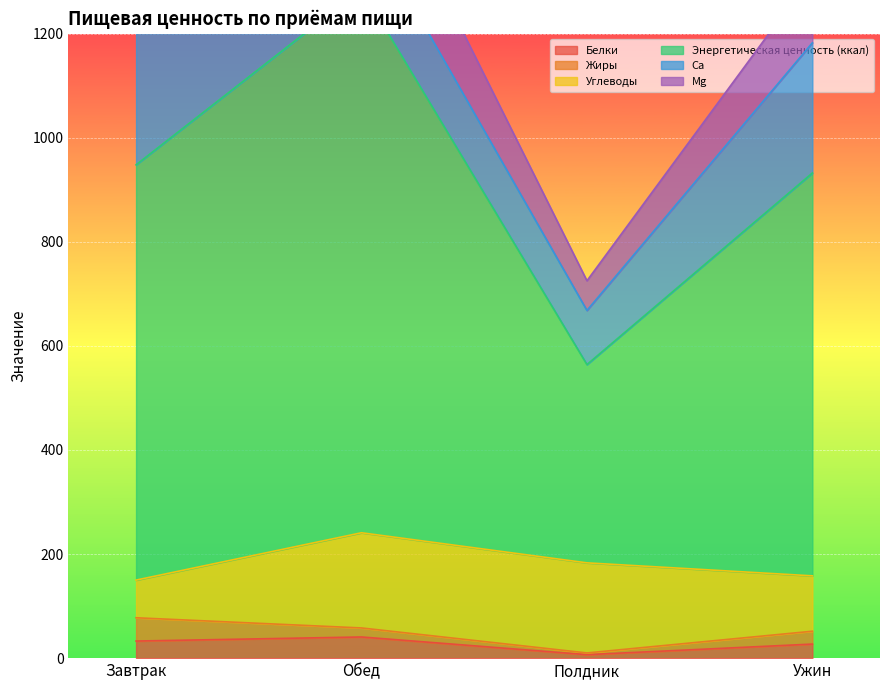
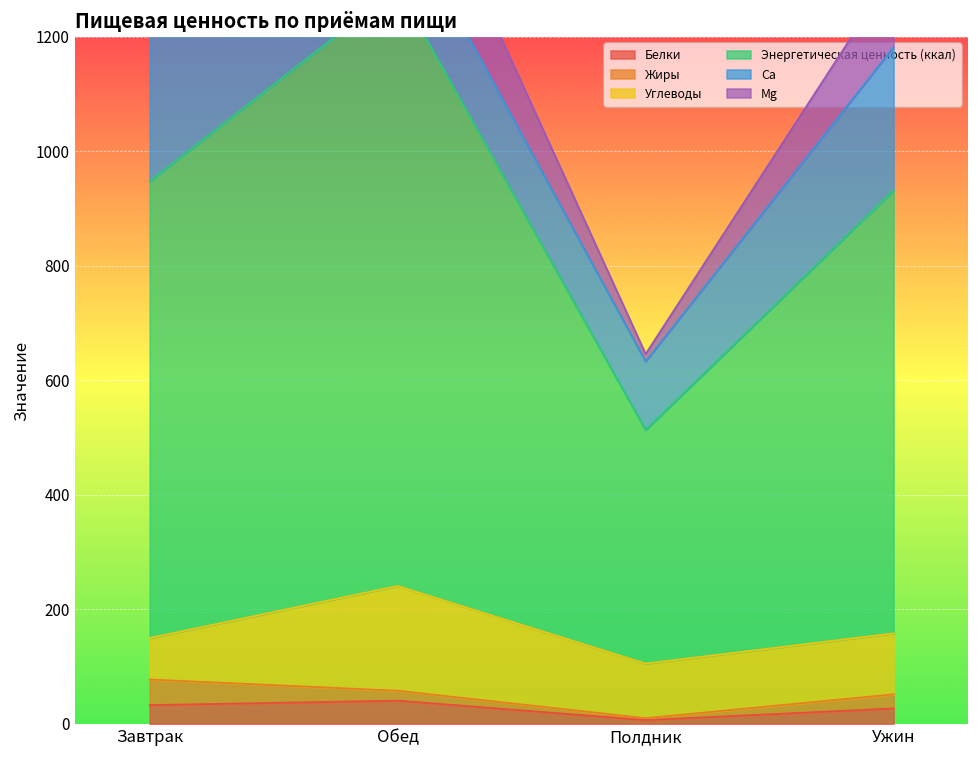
Углеводы, Полдник: 170 -> 100
Энергетическая ценность (ккал), Полдник: 380 -> 410
Са, Полдник: 100 -> 120
Mg, Полдник: 60 -> 10
